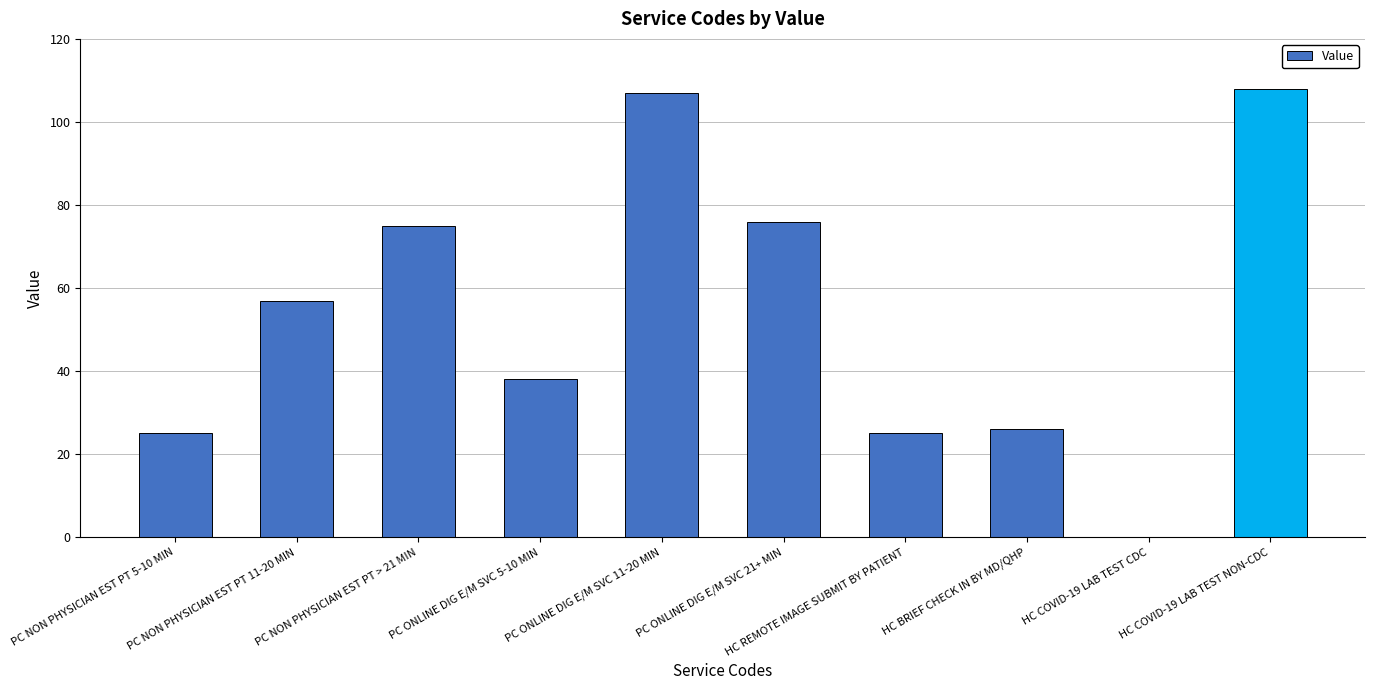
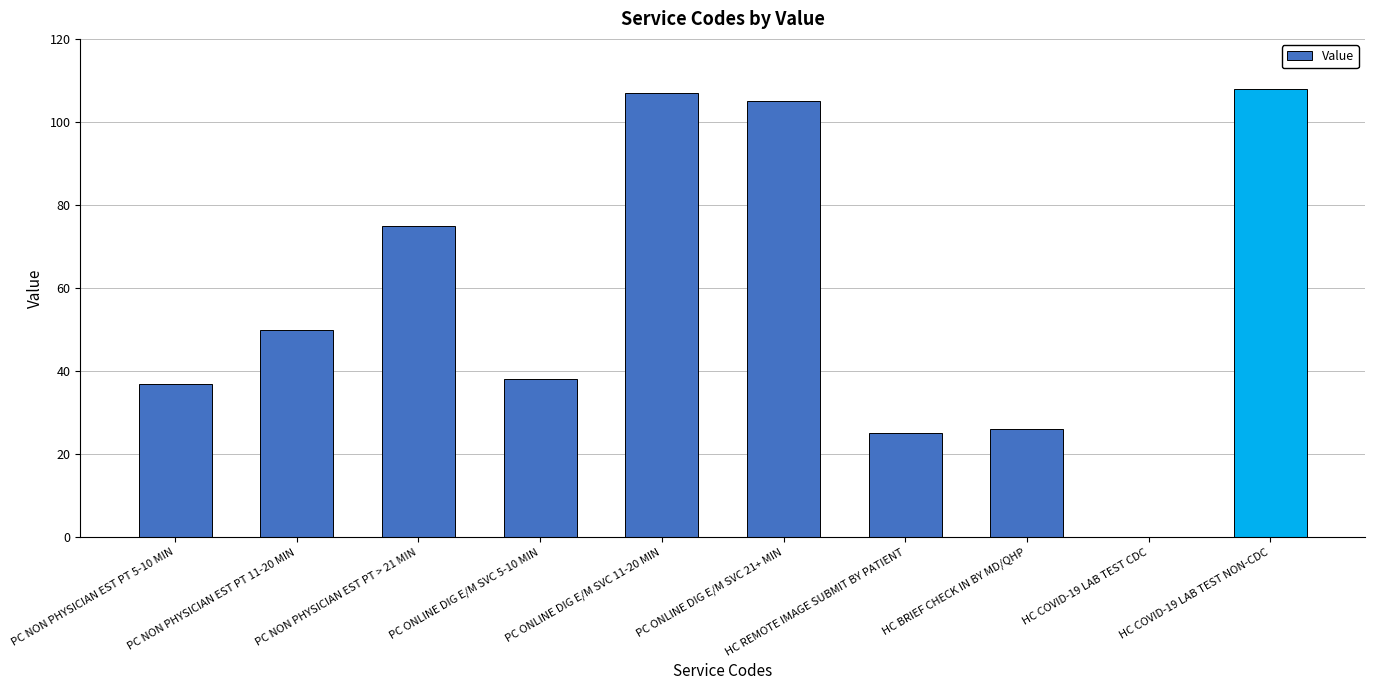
PC NON PHYSICIAN EST PT 5-10 MIN: 25 -> 37
PC NON PHYSICIAN EST PT 11-20 MIN: 57 -> 50
PC ONLINE DIG E/M SVC 21+ MIN: 76 -> 105
